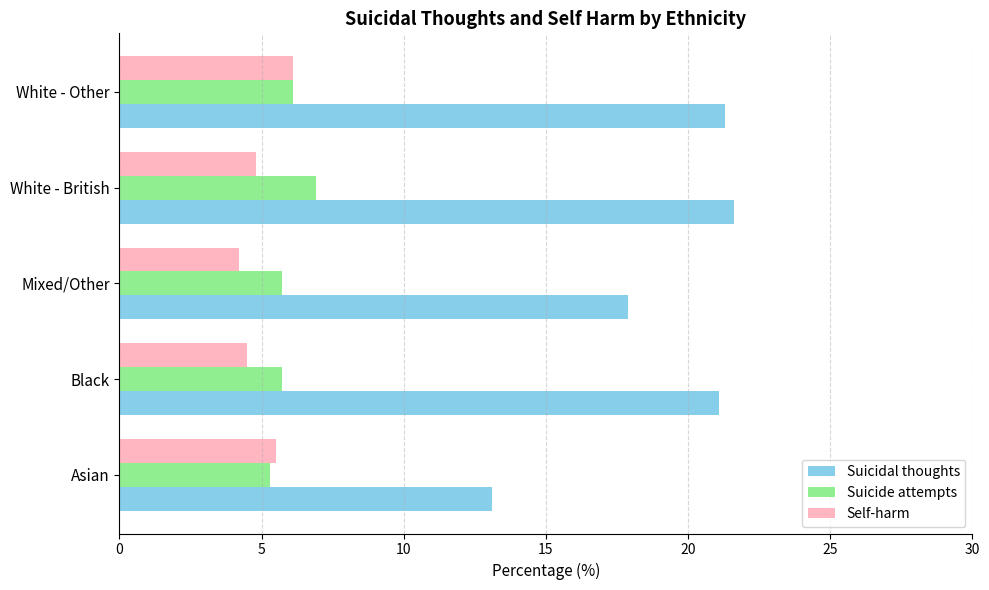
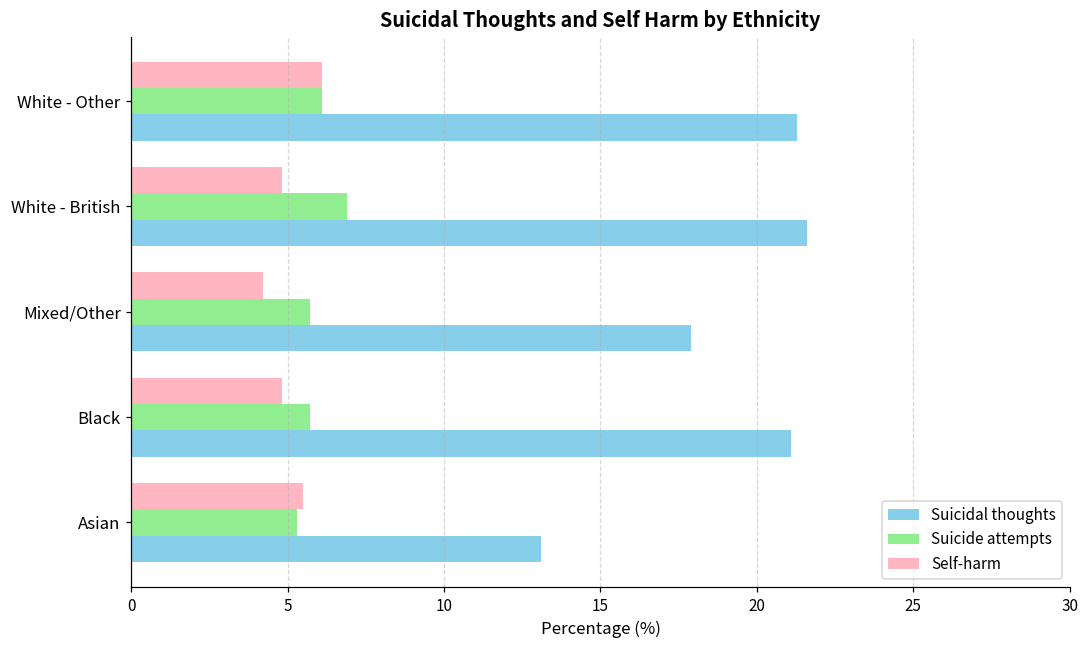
Self-harm, Black: 4.5 -> 4.8
